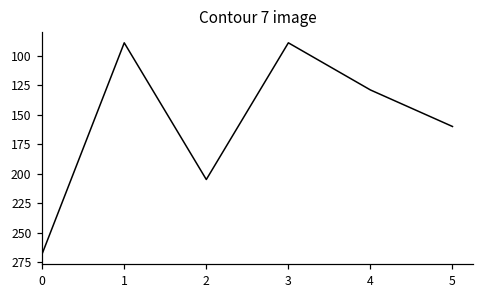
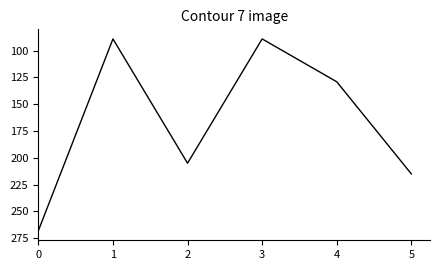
5: 160 -> 215
